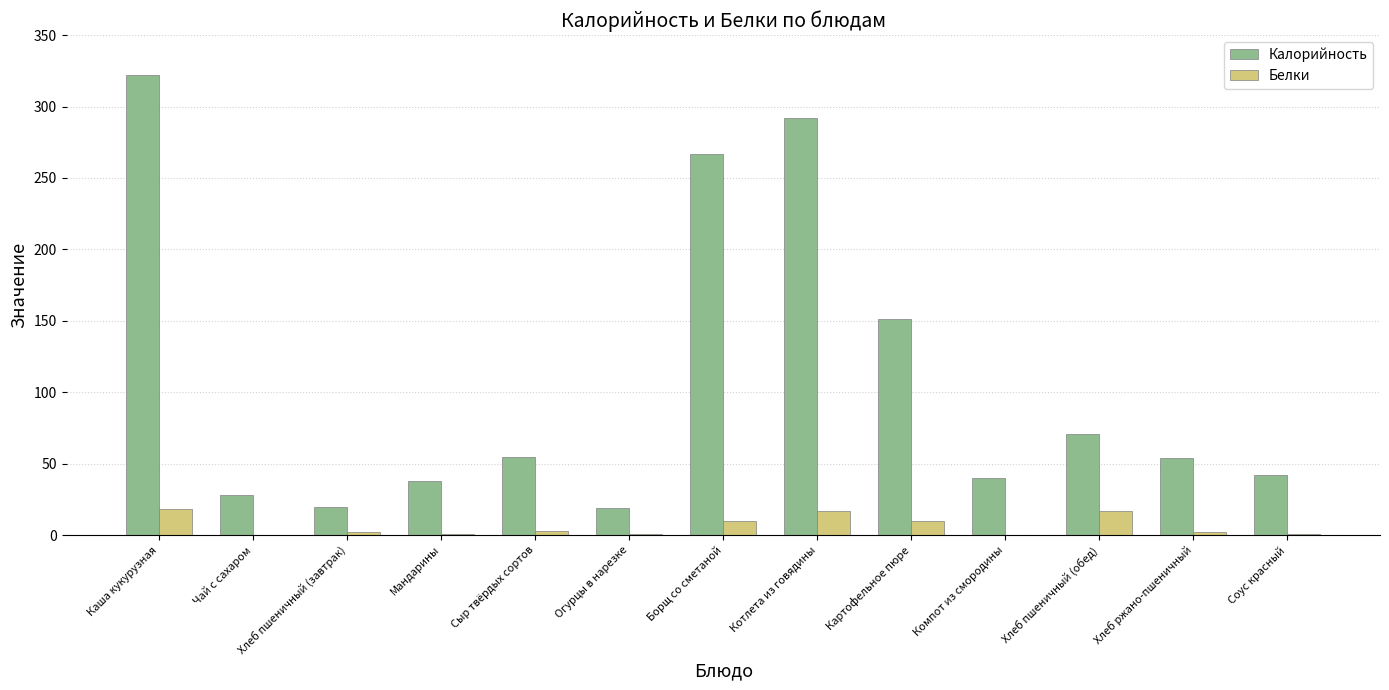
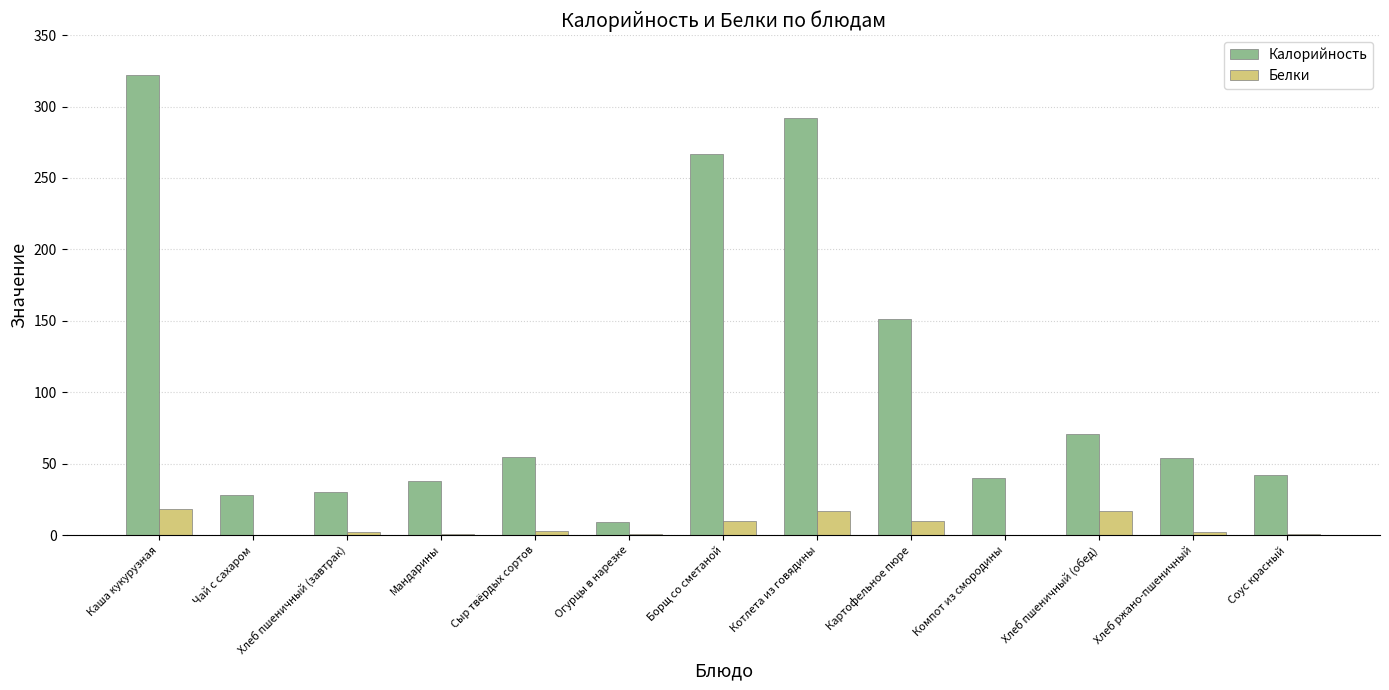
Калорийность, Хлеб пшеничный (завтрак): 20 -> 30
Калорийность, Огурцы в нарезке: 19 -> 9
